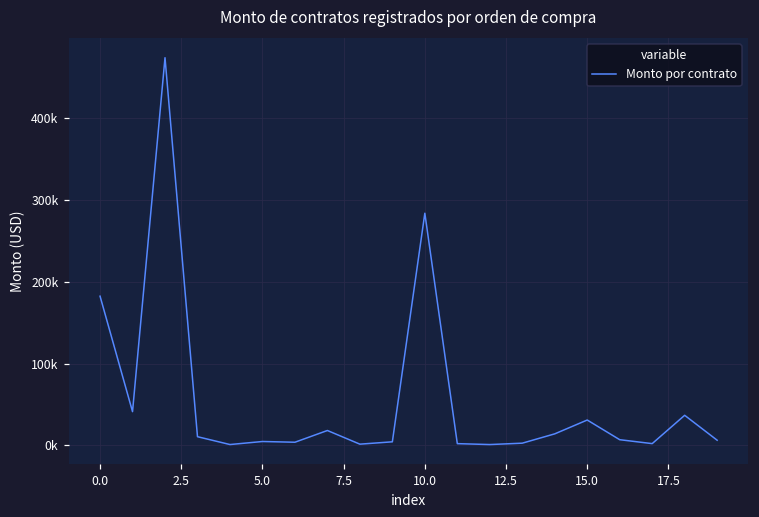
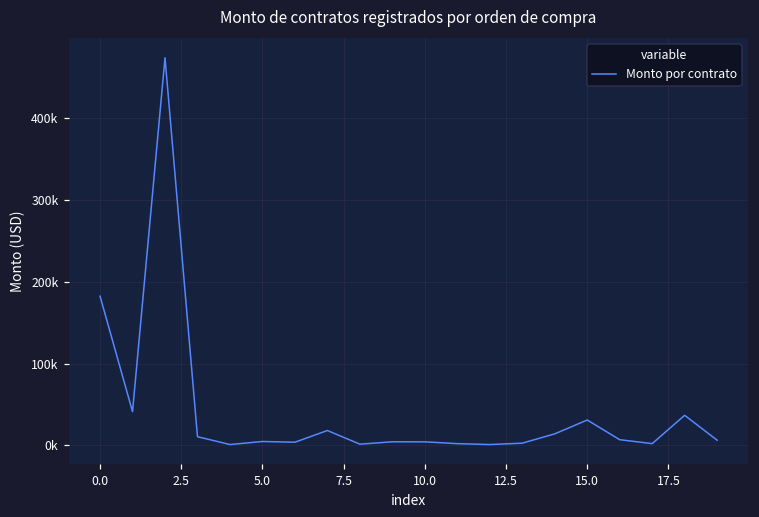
10.0: 280000 -> 0
